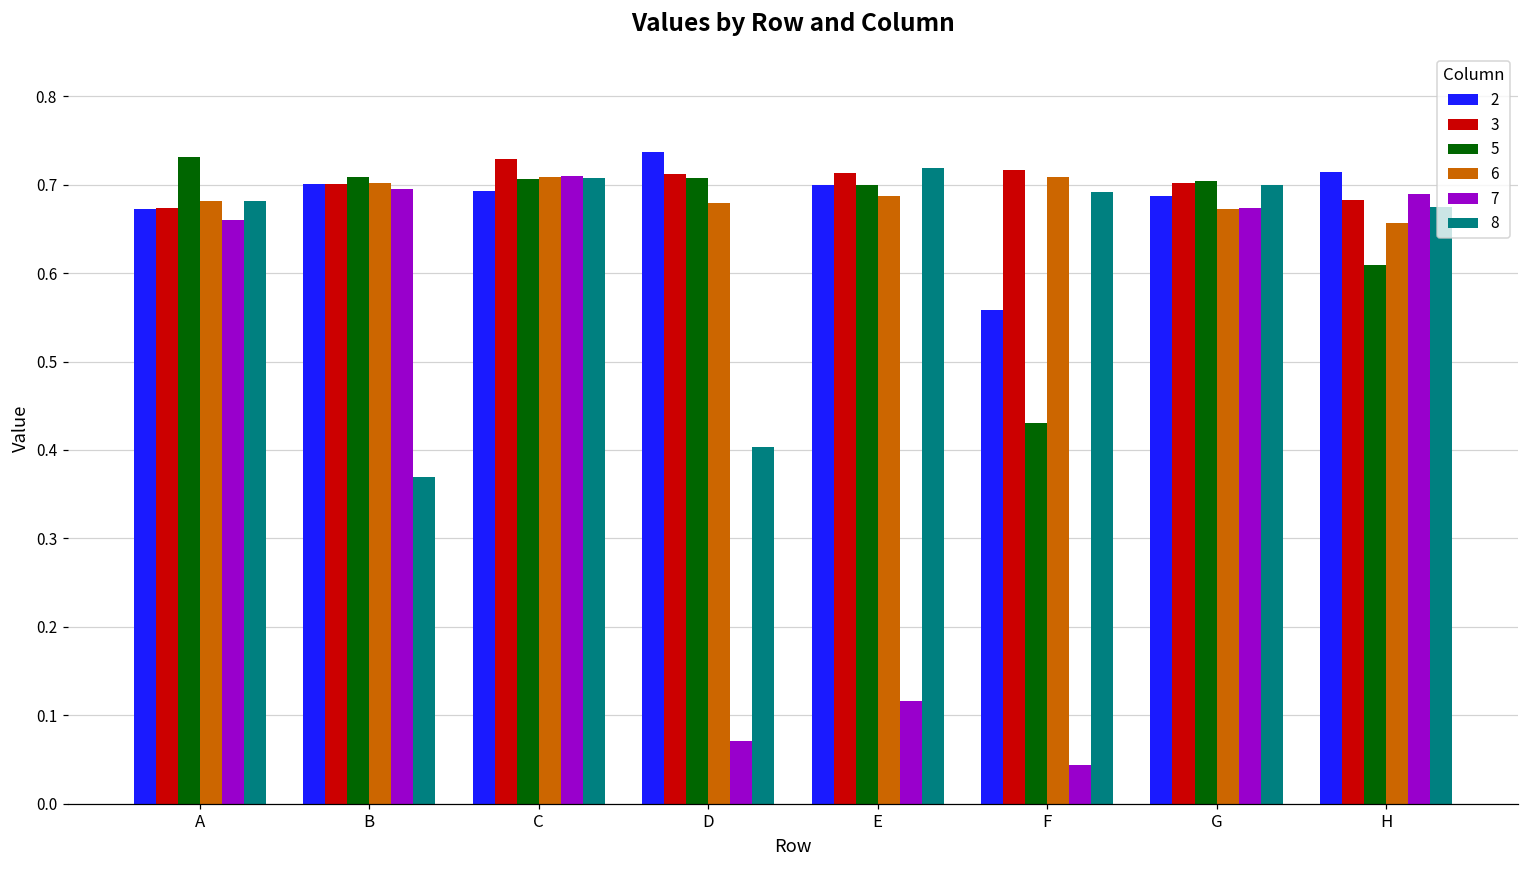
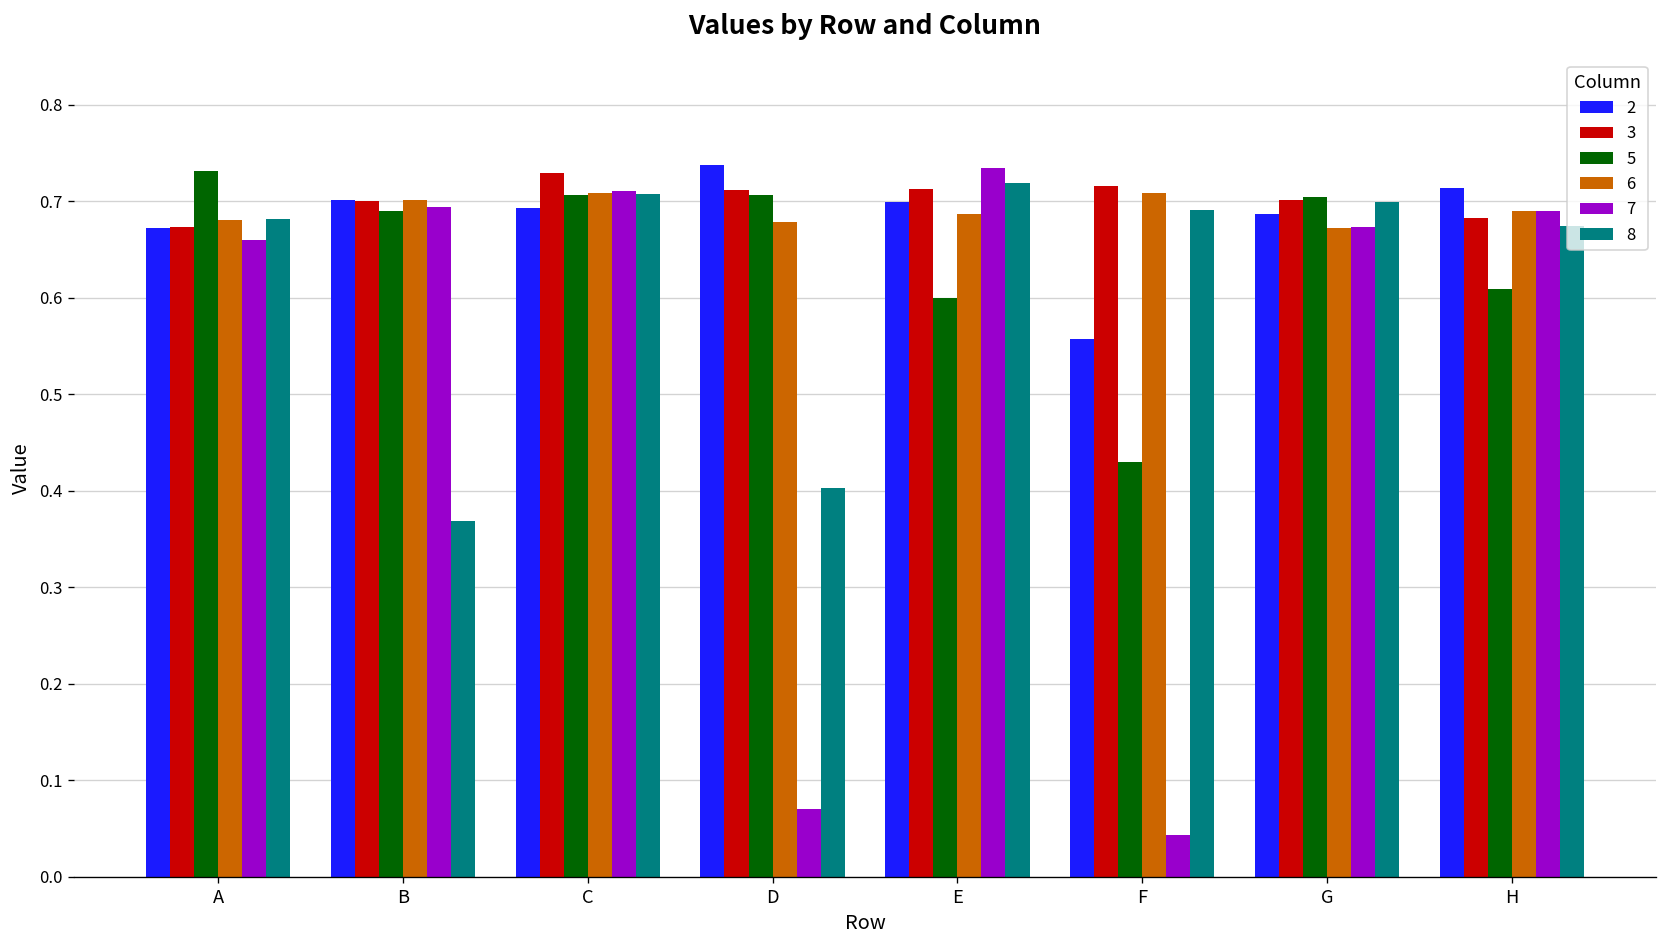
5, B: 0.71 -> 0.69
5, E: 0.7 -> 0.6
7, E: 0.12 -> 0.74
6, H: 0.66 -> 0.69
